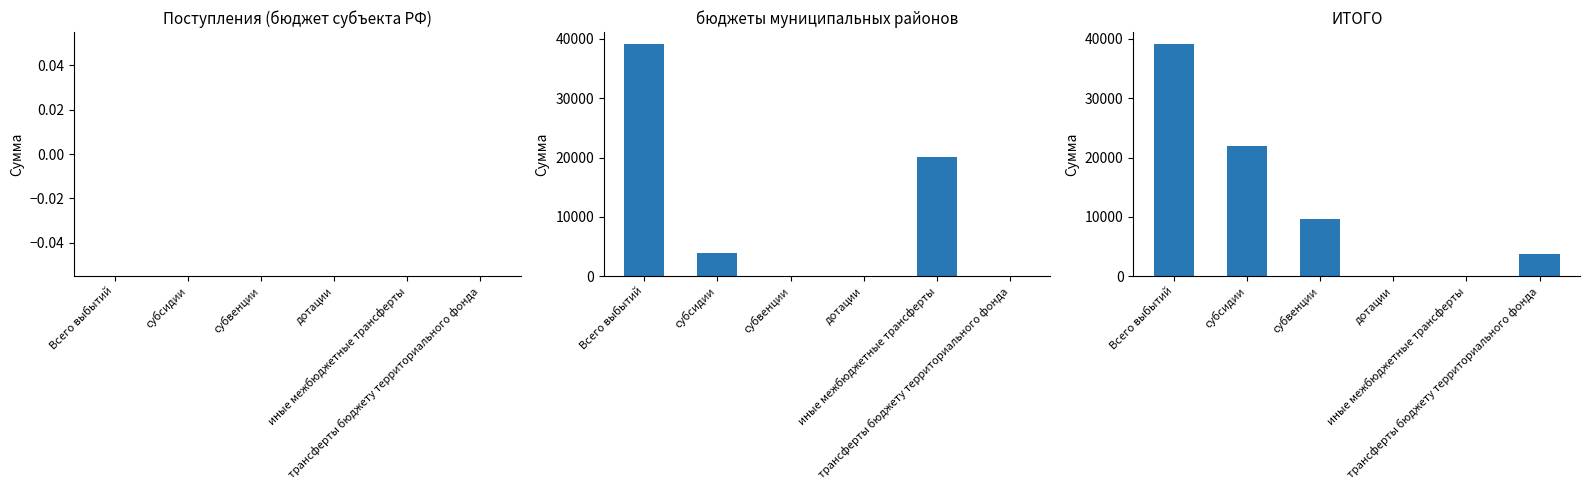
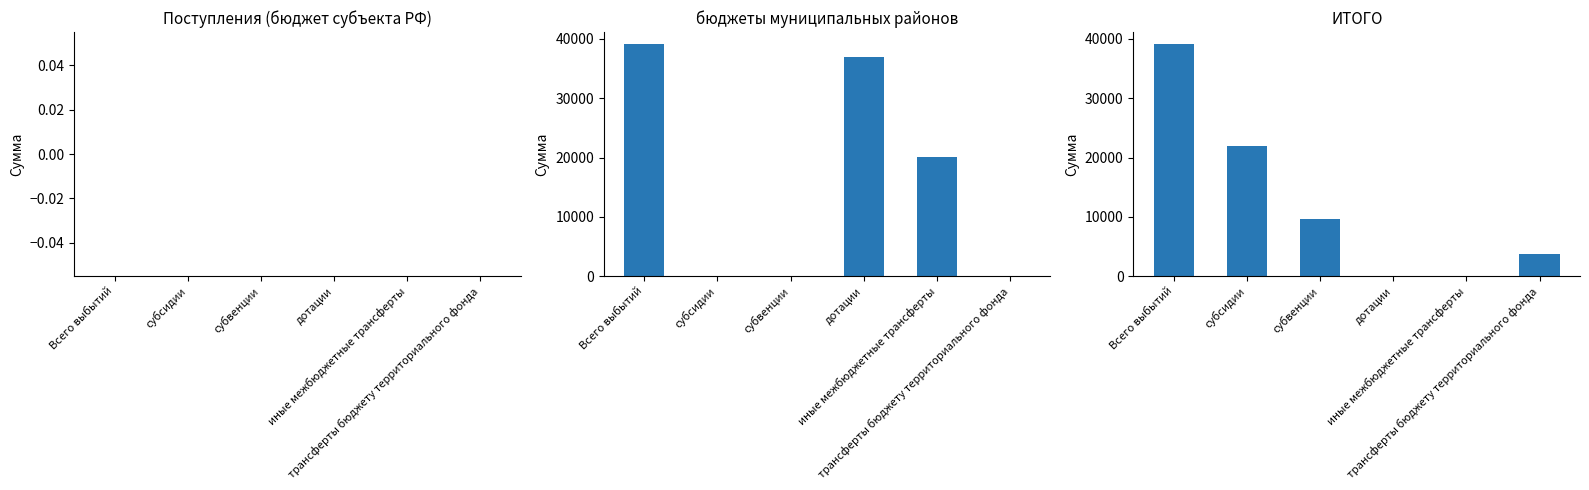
бюджеты муниципальных районов, субсидии: 4000 -> 0
бюджеты муниципальных районов, дотации: 0 -> 37000
